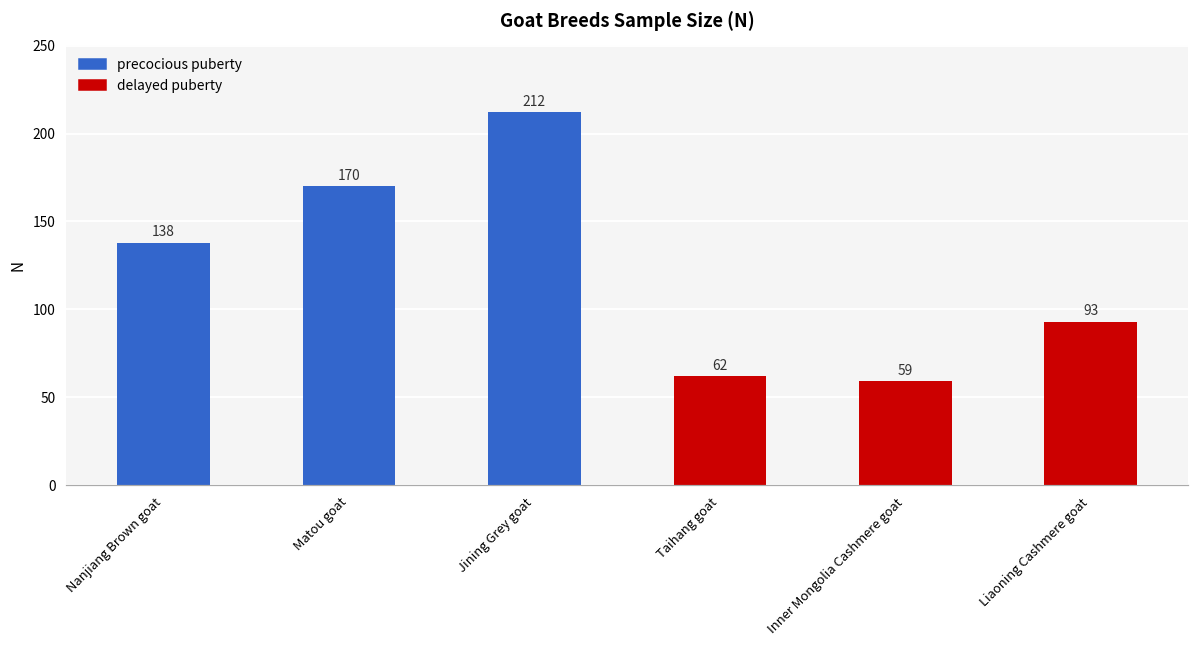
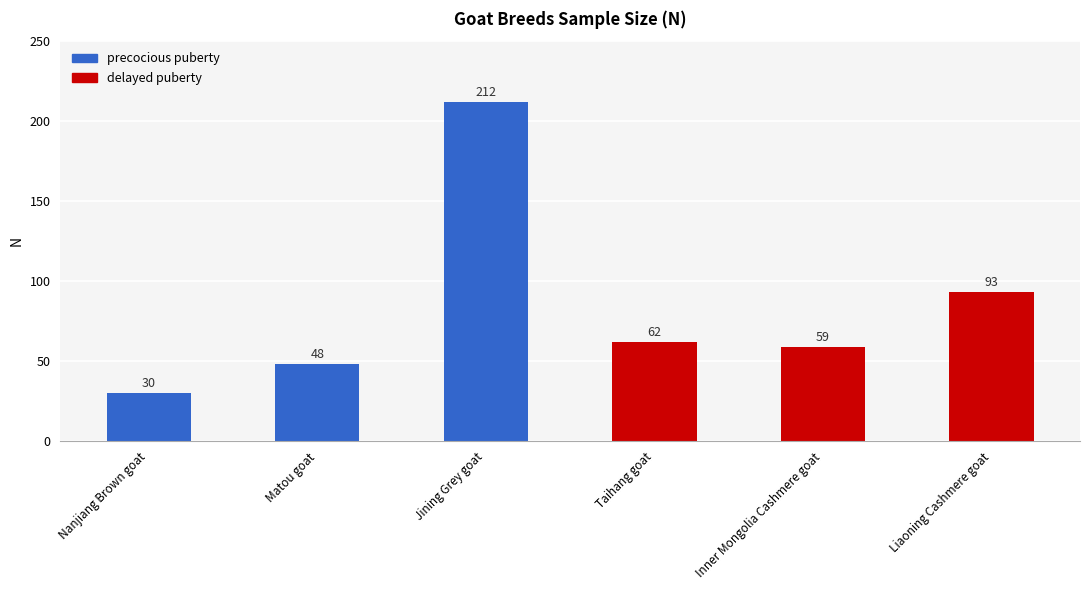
Nanjiang Brown goat: 138 -> 30
Matou goat: 170 -> 48
